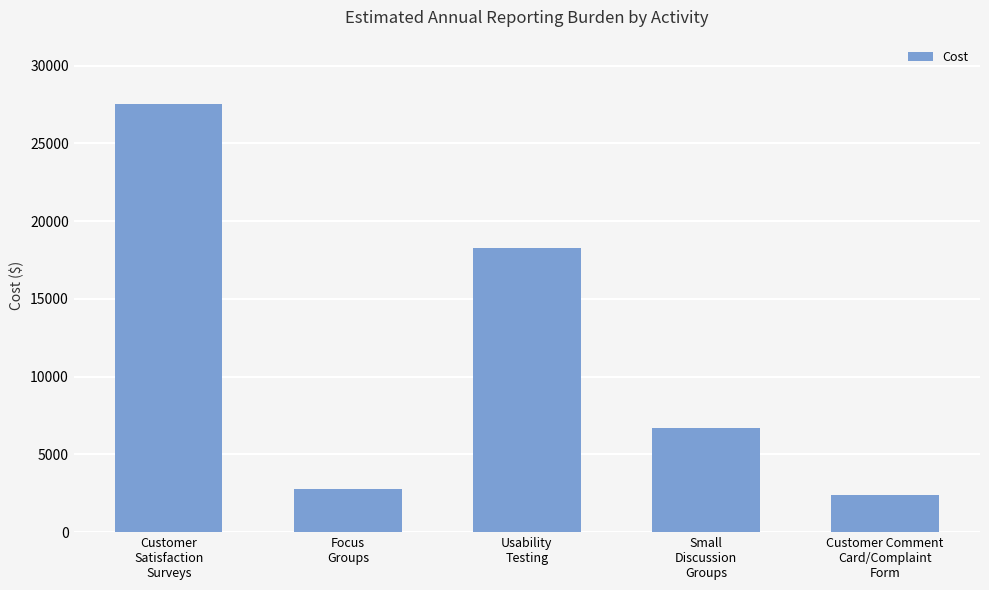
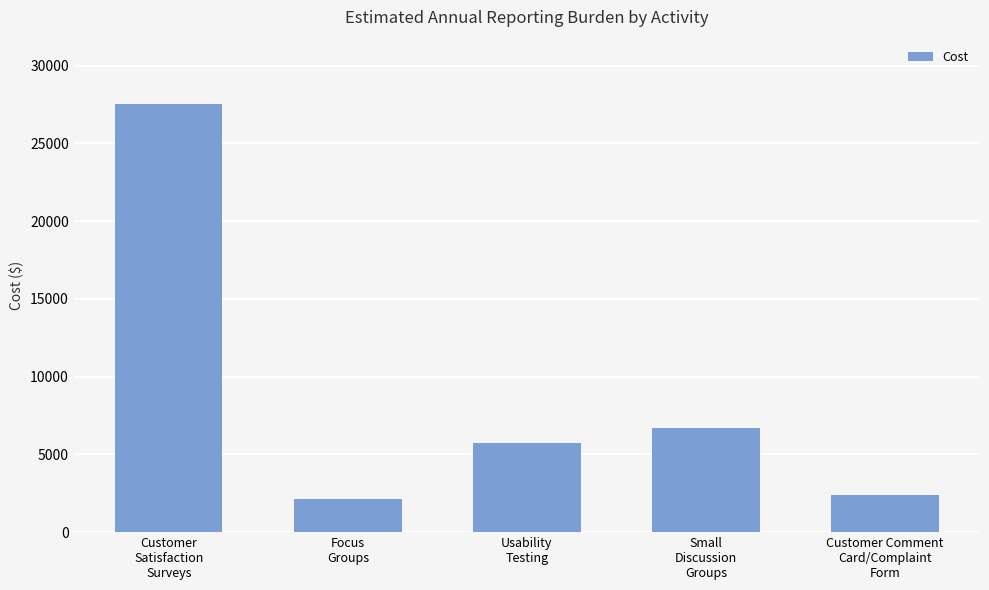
Focus Groups: 2800 -> 2100
Usability Testing: 18200 -> 5700
